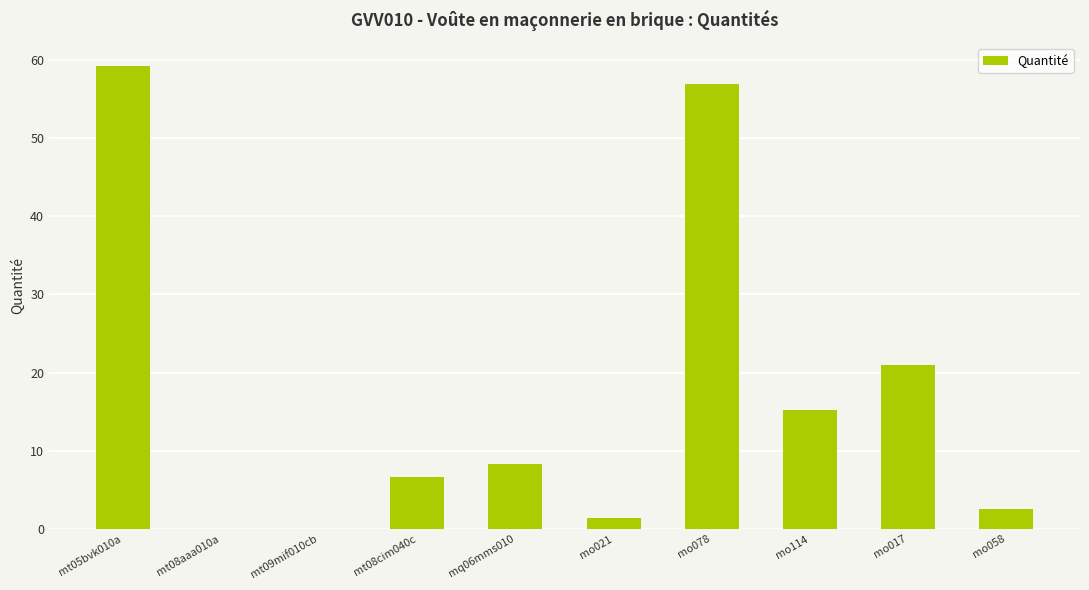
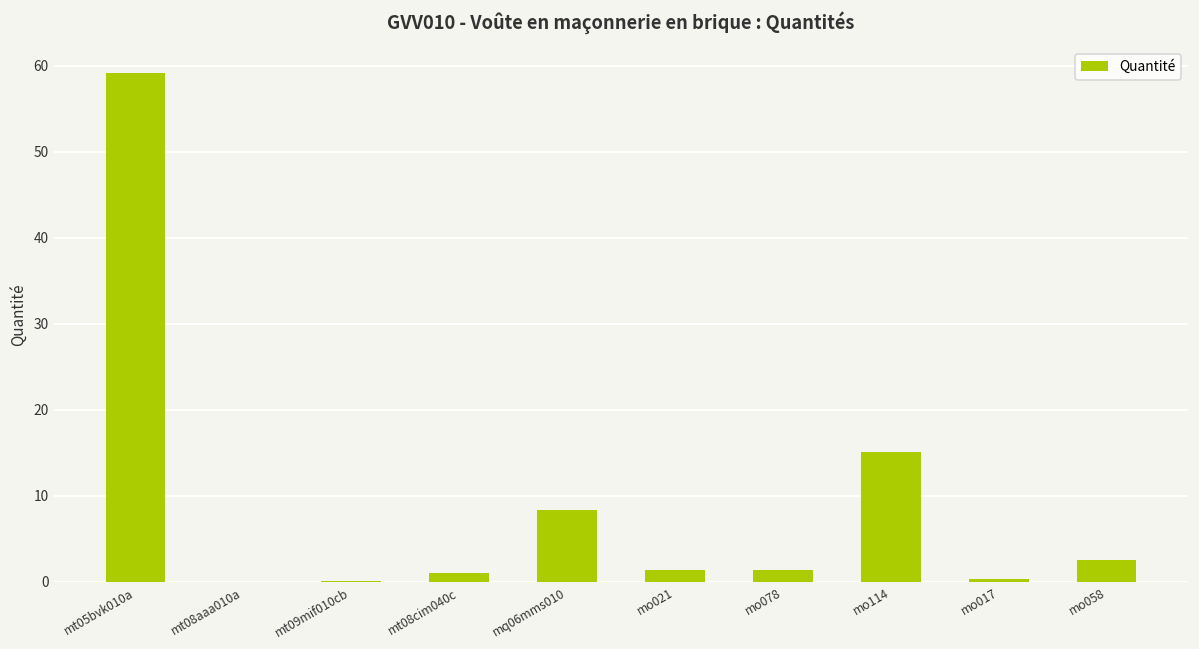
mt08cim040c: 7 -> 1
mo078: 57 -> 1
mo017: 21 -> 0
